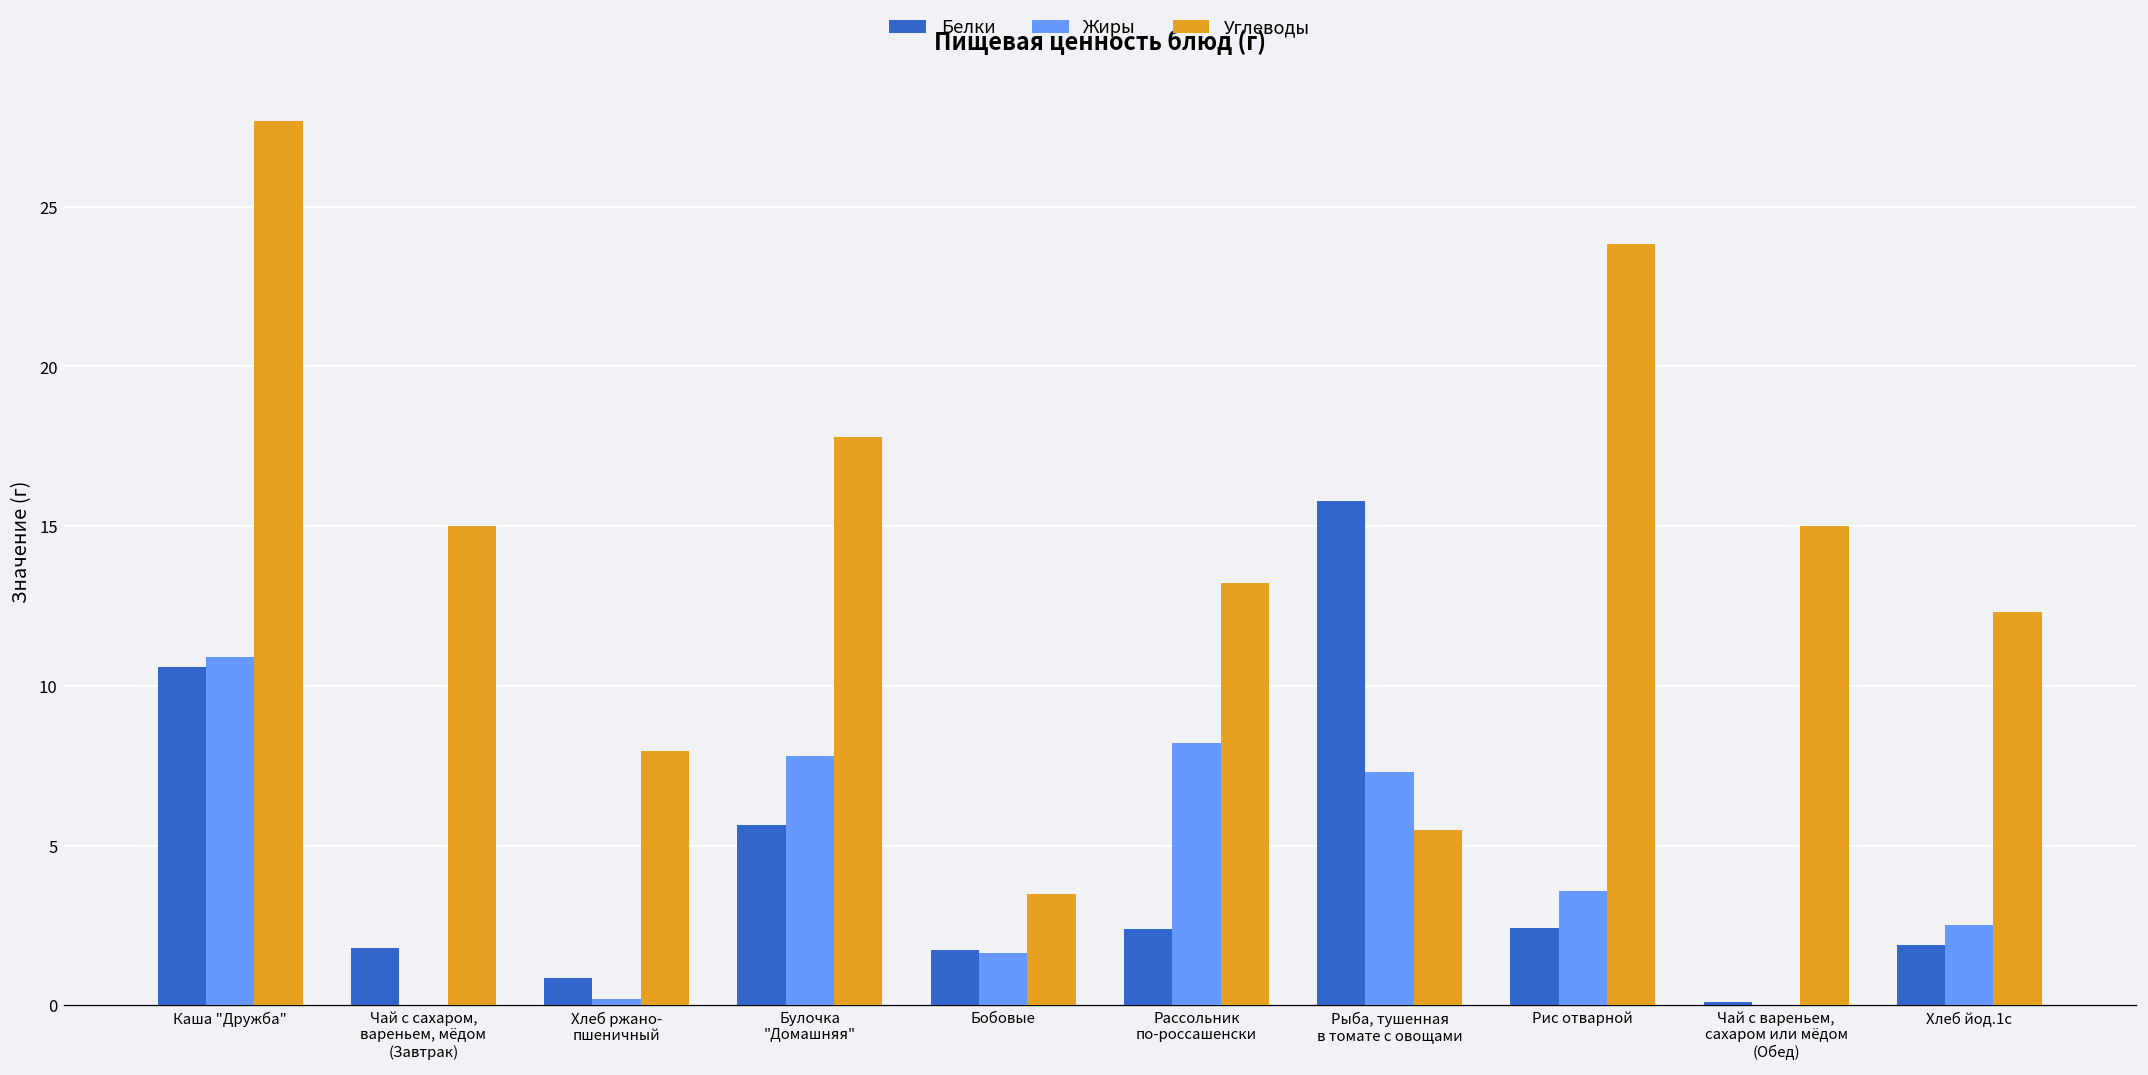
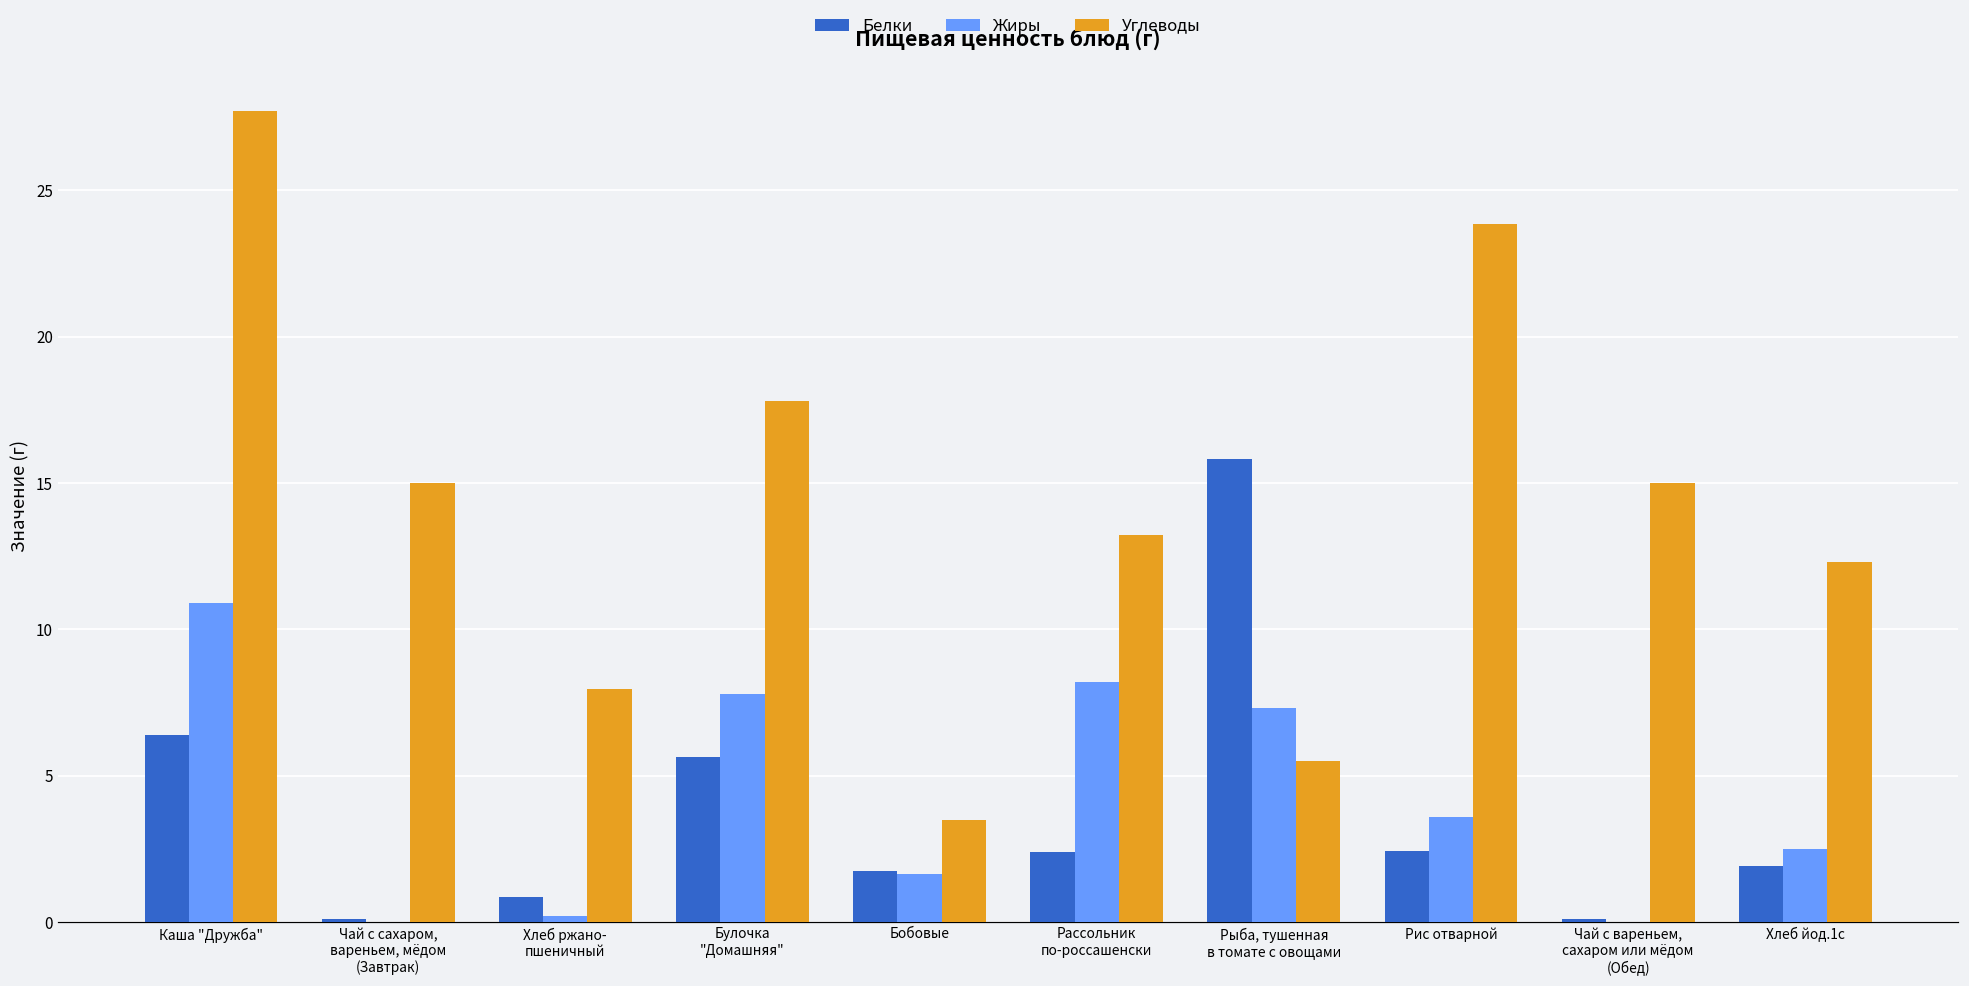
Белки, Каша "Дружба": 10.6 -> 6.4
Белки, Чай с сахаром, вареньем, мёдом (Завтрак): 1.8 -> 0.1
